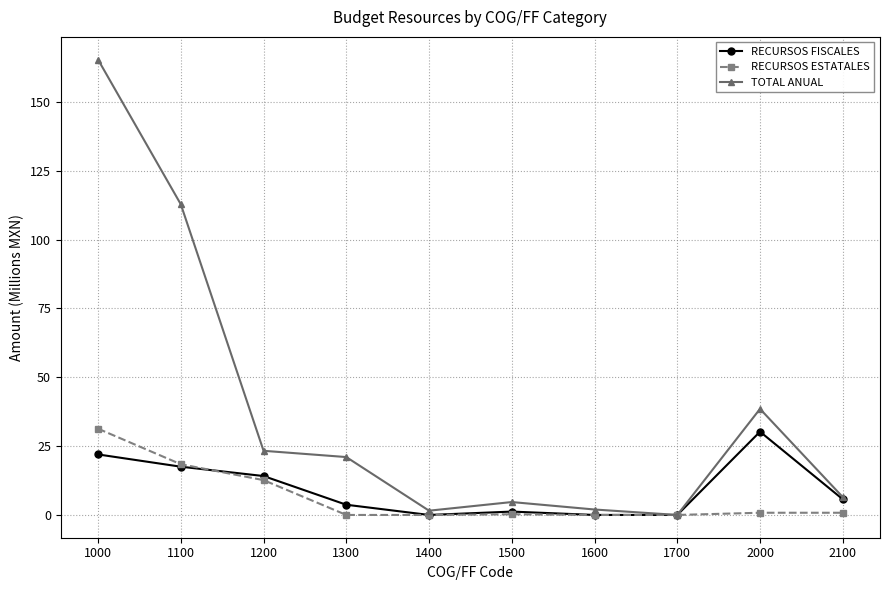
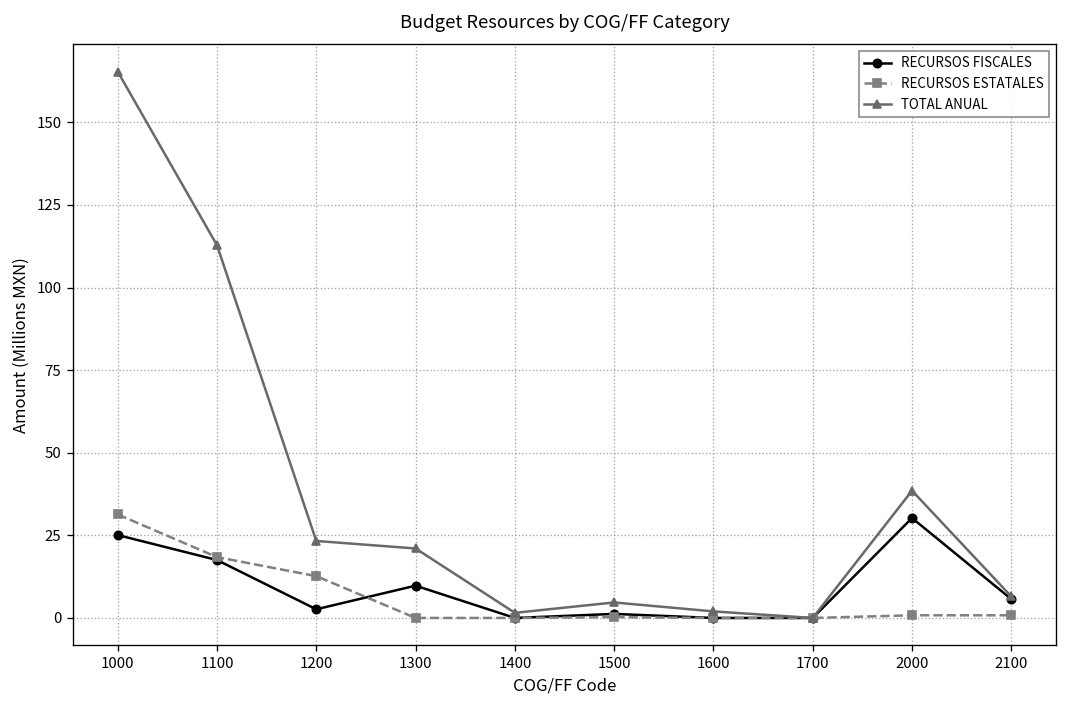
RECURSOS FISCALES, 1000: 22 -> 25
RECURSOS FISCALES, 1200: 14 -> 3
RECURSOS FISCALES, 1300: 4 -> 10
